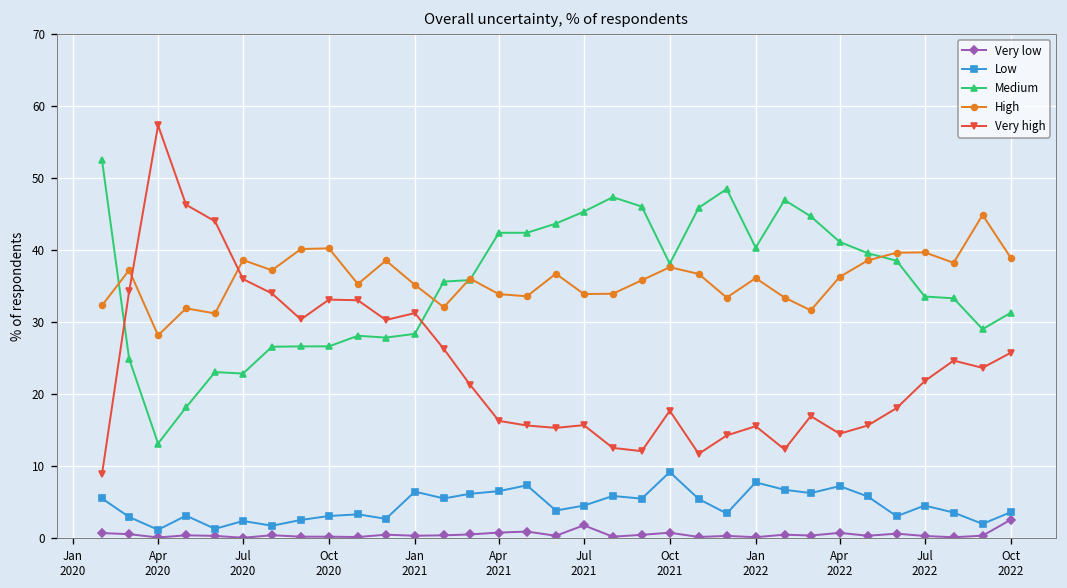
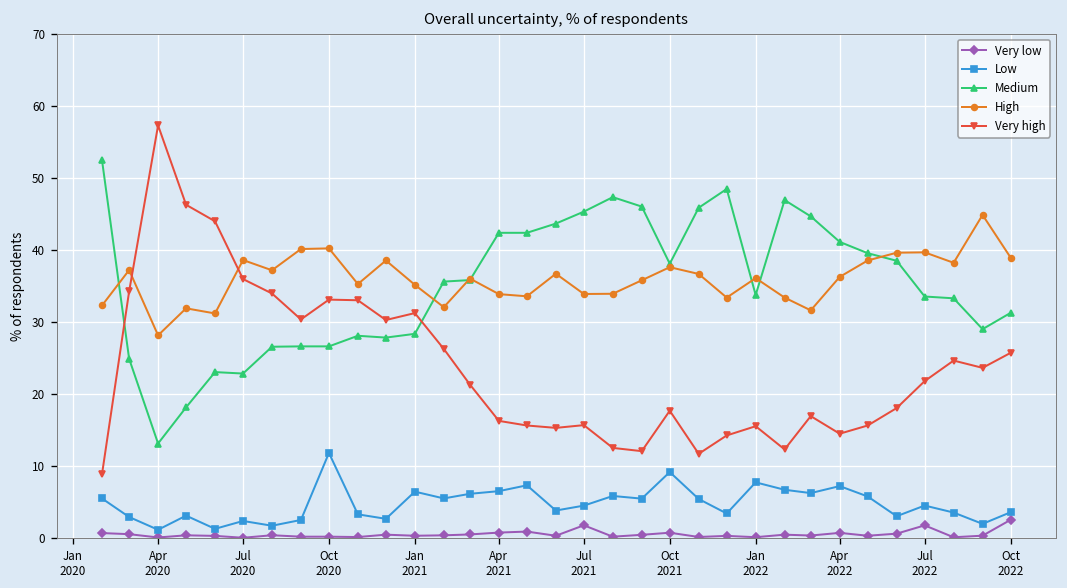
Low, Oct 2020: 3 -> 12
Medium, Jan 2022: 40 -> 34
Very low, Jul 2022: 0 -> 2
